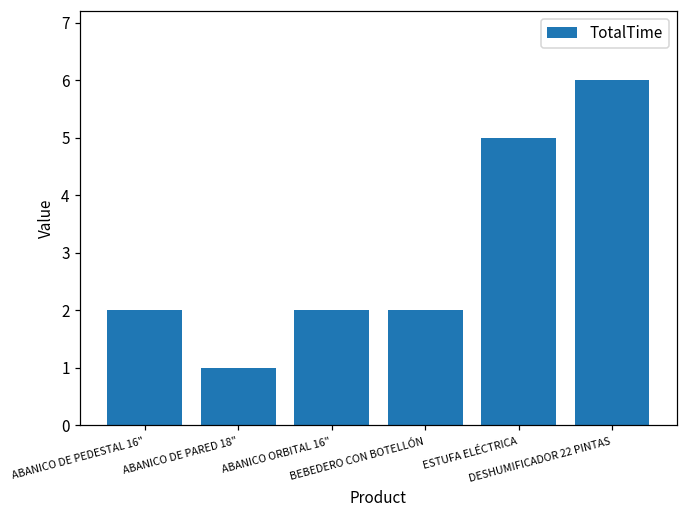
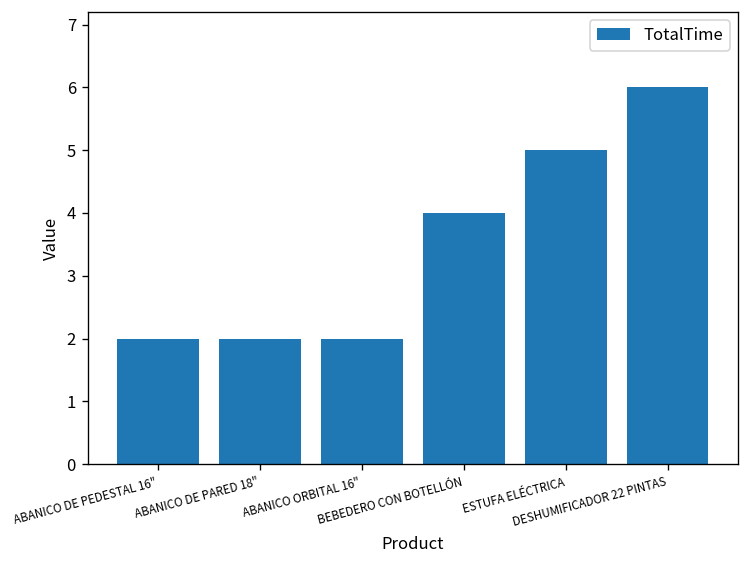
ABANICO DE PARED 18": 1 -> 2
BEBEDERO CON BOTELLÓN: 2 -> 4
